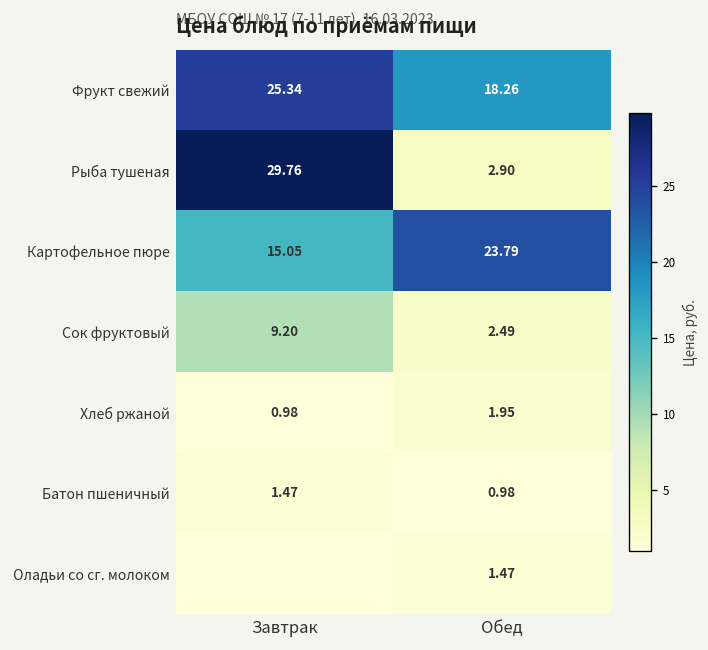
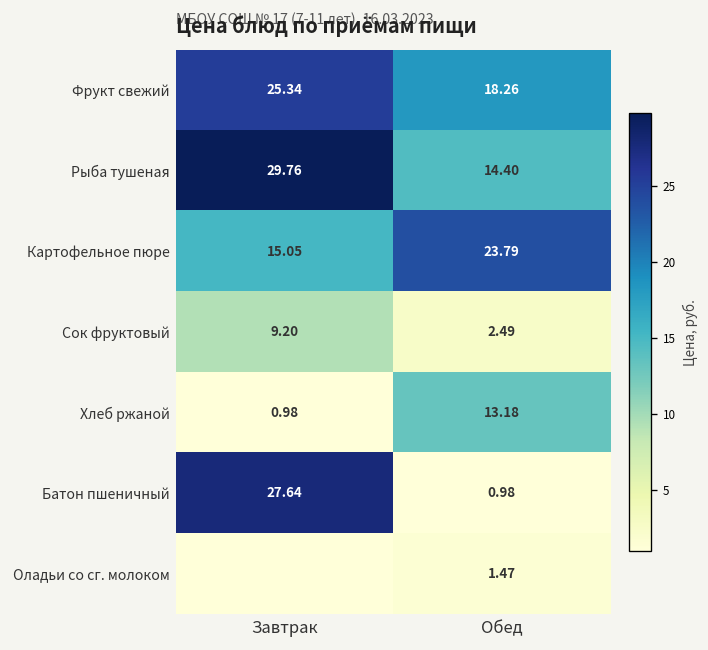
Рыба тушеная, Обед: 2.90 -> 14.40
Хлеб ржаной, Обед: 1.95 -> 13.18
Батон пшеничный, Завтрак: 1.47 -> 27.64
